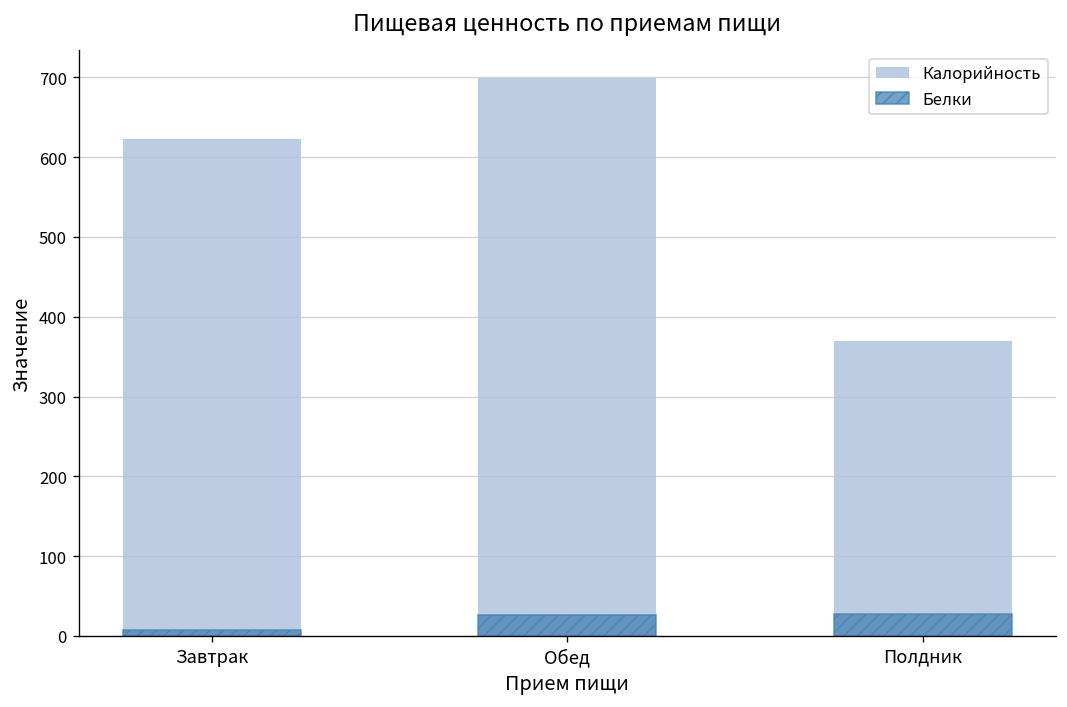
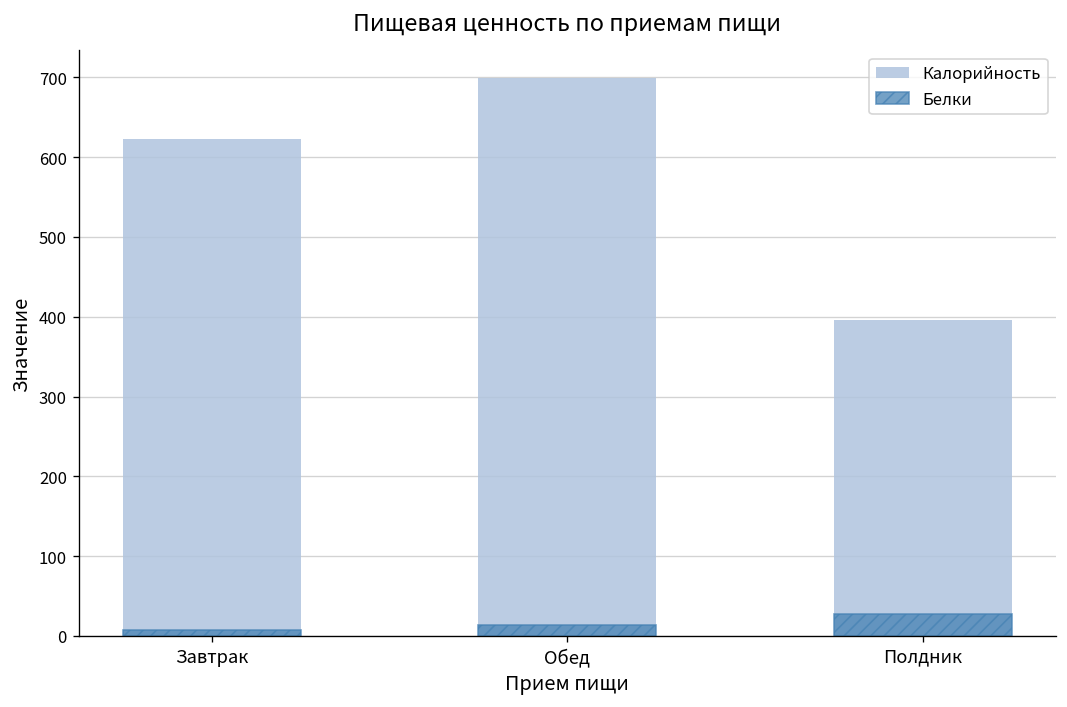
Белки, Обед: 30 -> 10
Калорийность, Полдник: 370 -> 400
